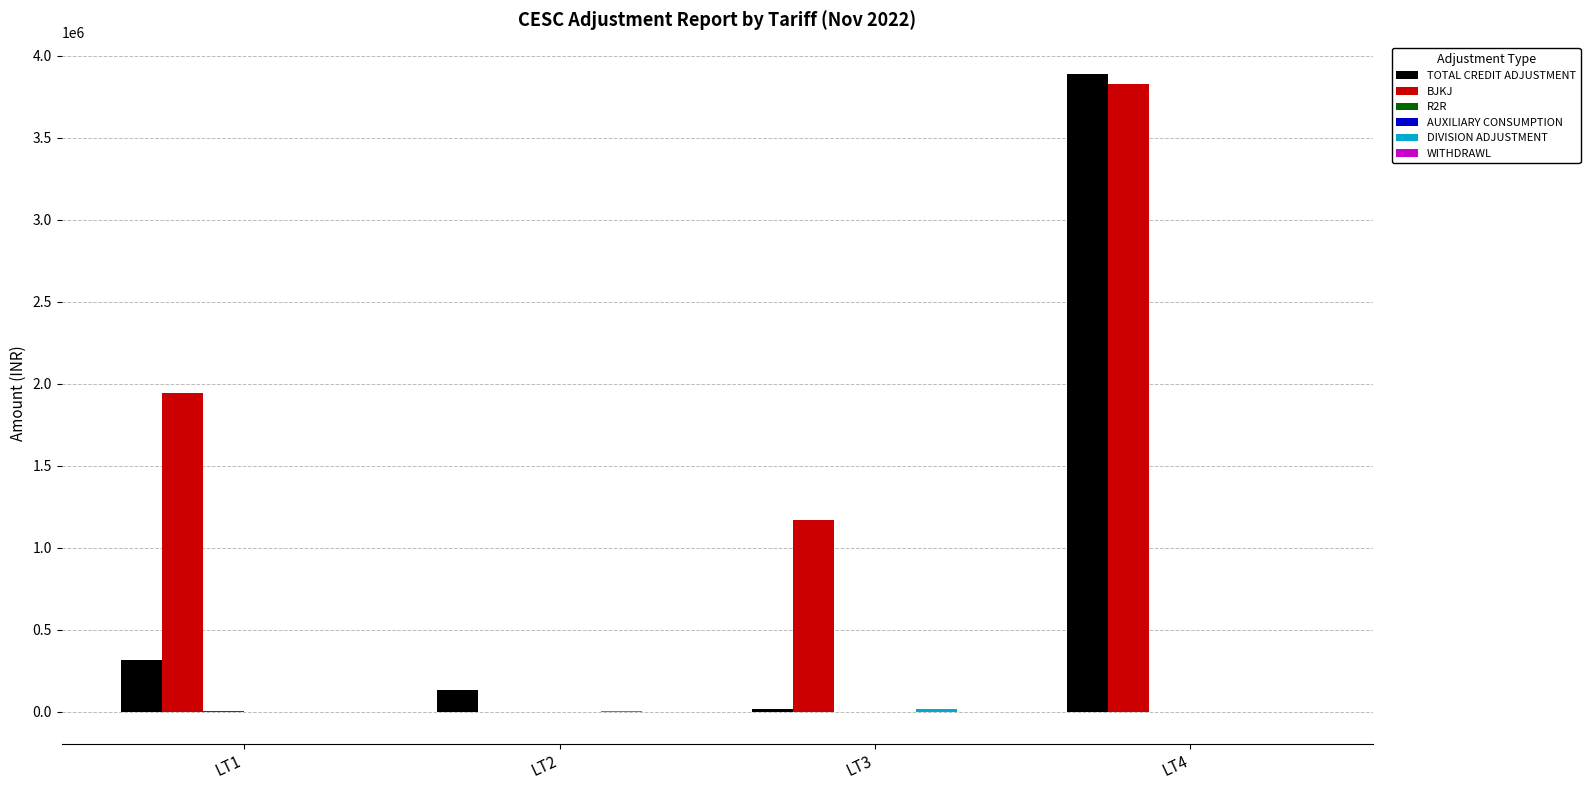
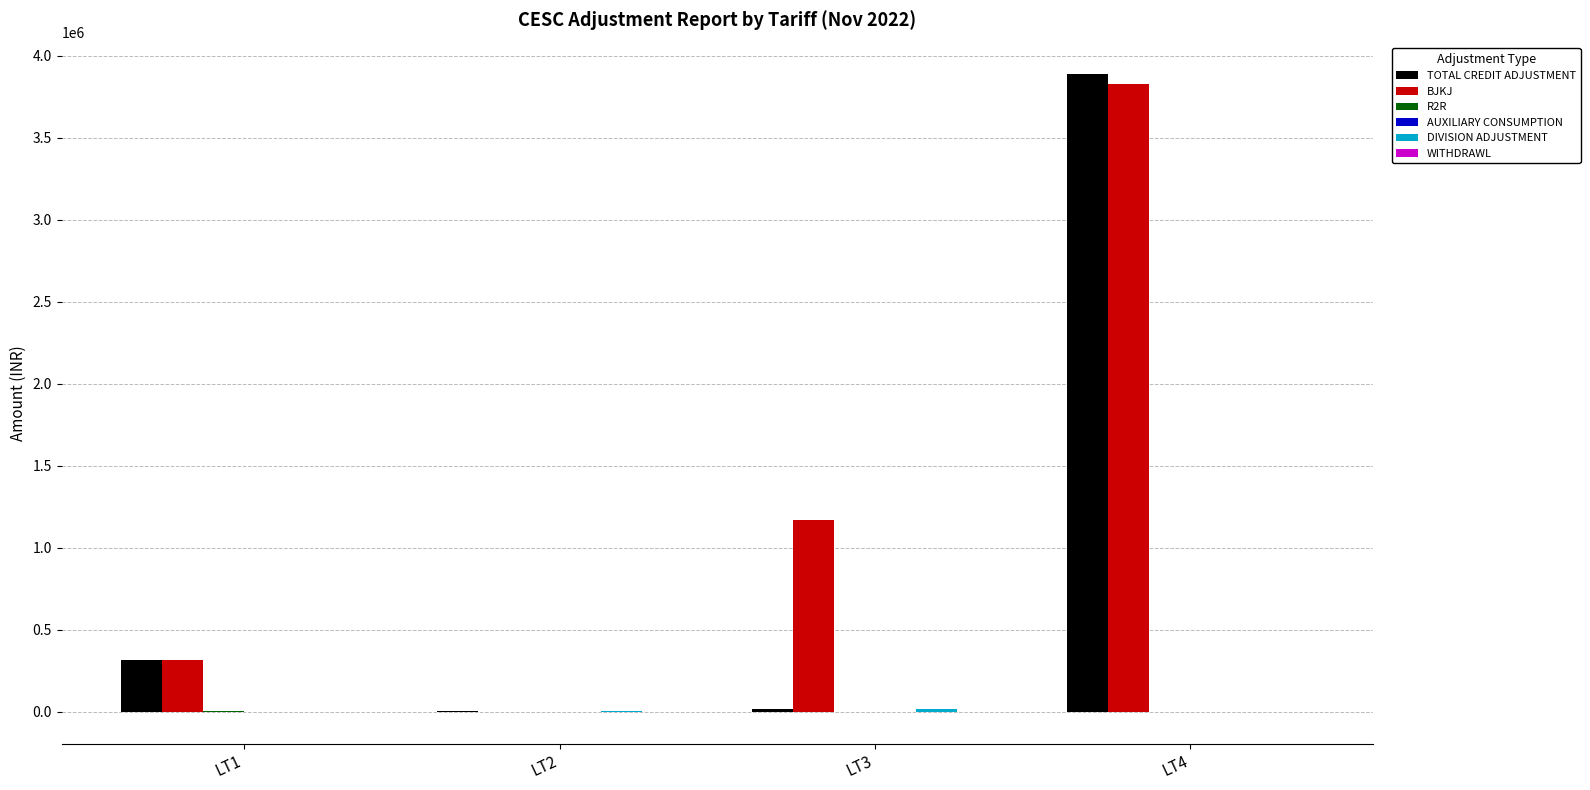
BJKJ, LT1: 1940000 -> 310000
TOTAL CREDIT ADJUSTMENT, LT2: 130000 -> 0
